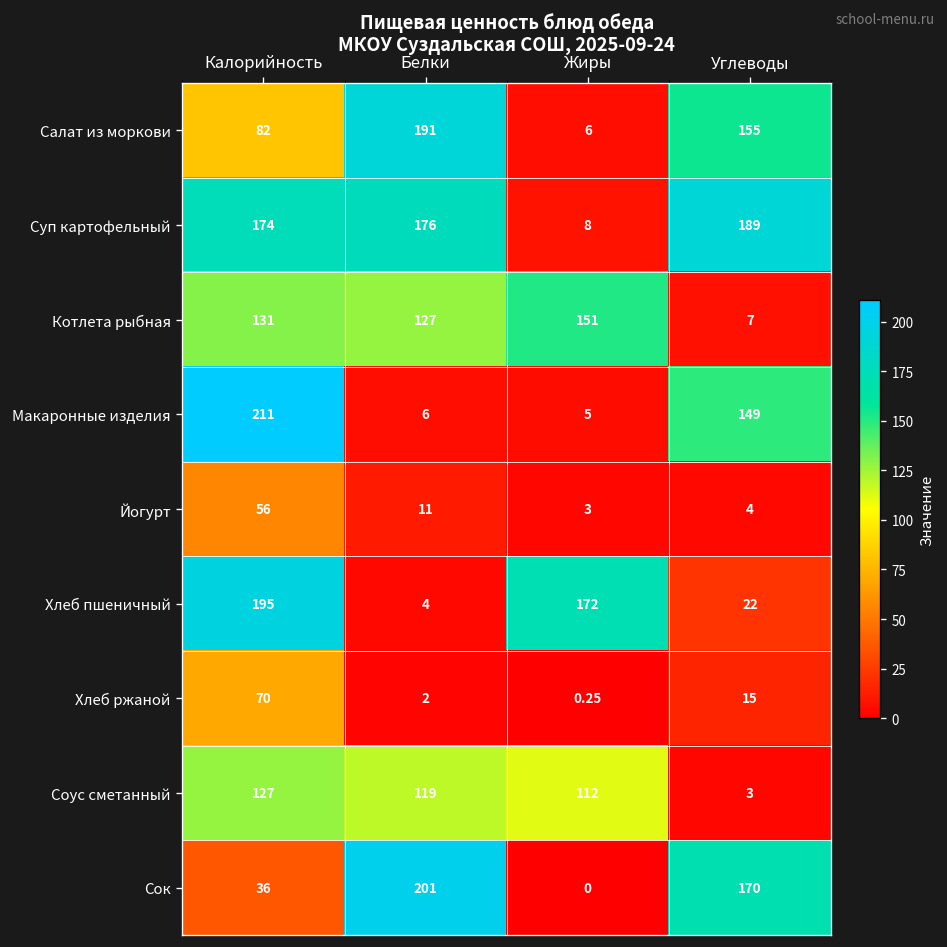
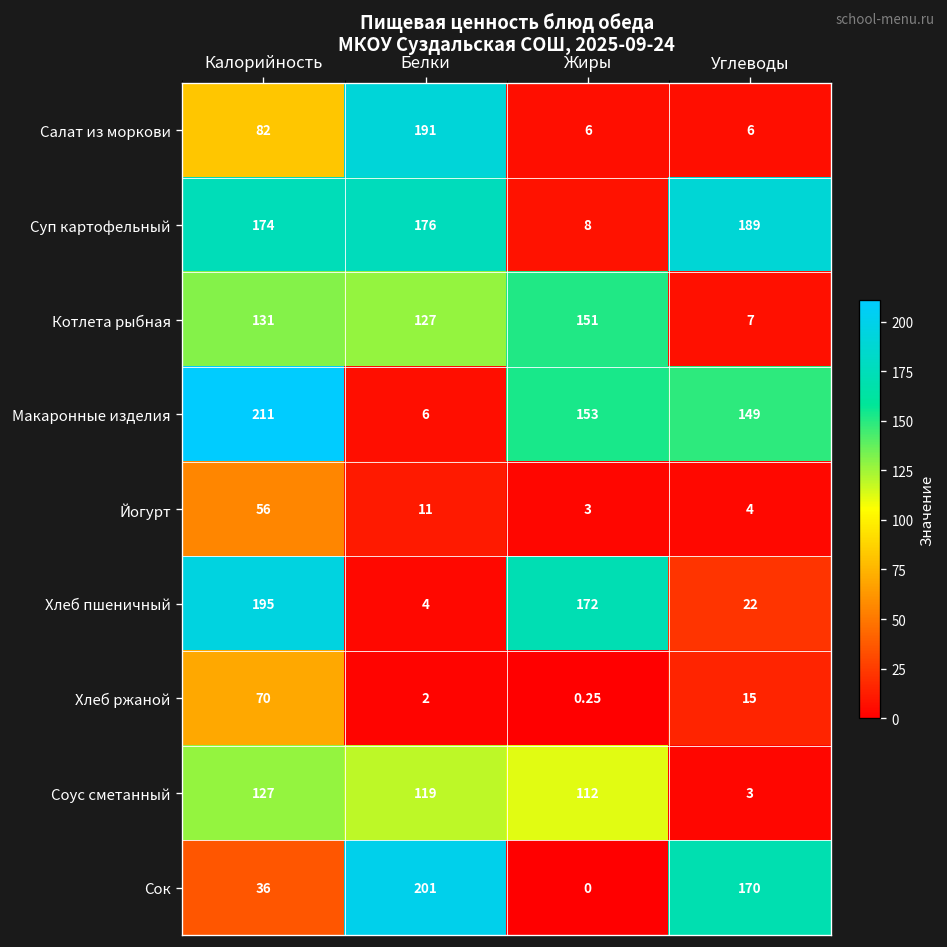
Салат из моркови, Углеводы: 155 -> 6
Макаронные изделия, Жиры: 5 -> 153
